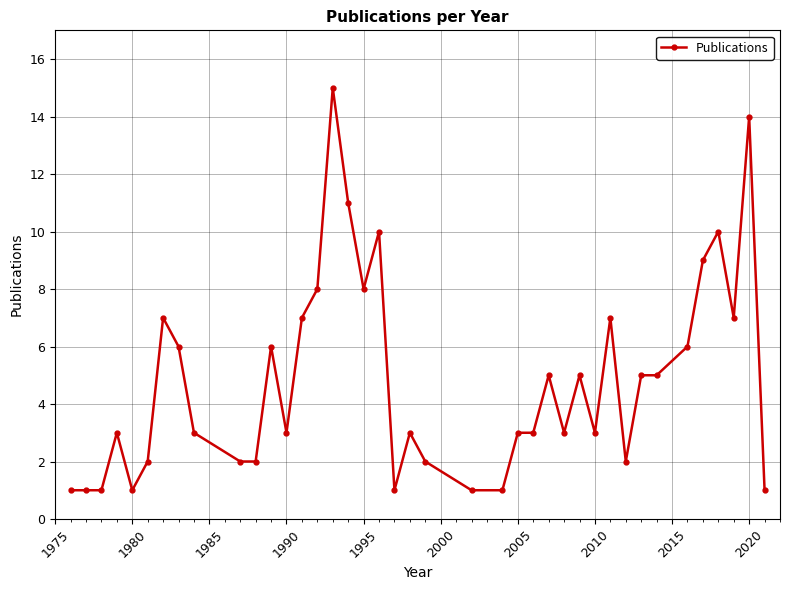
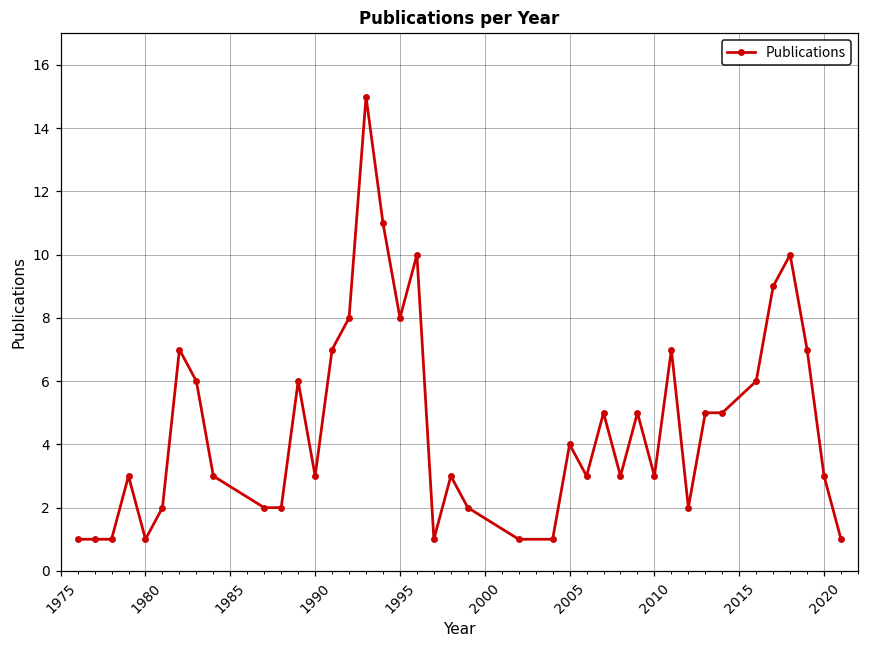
2005: 3 -> 4
2020: 14 -> 3
